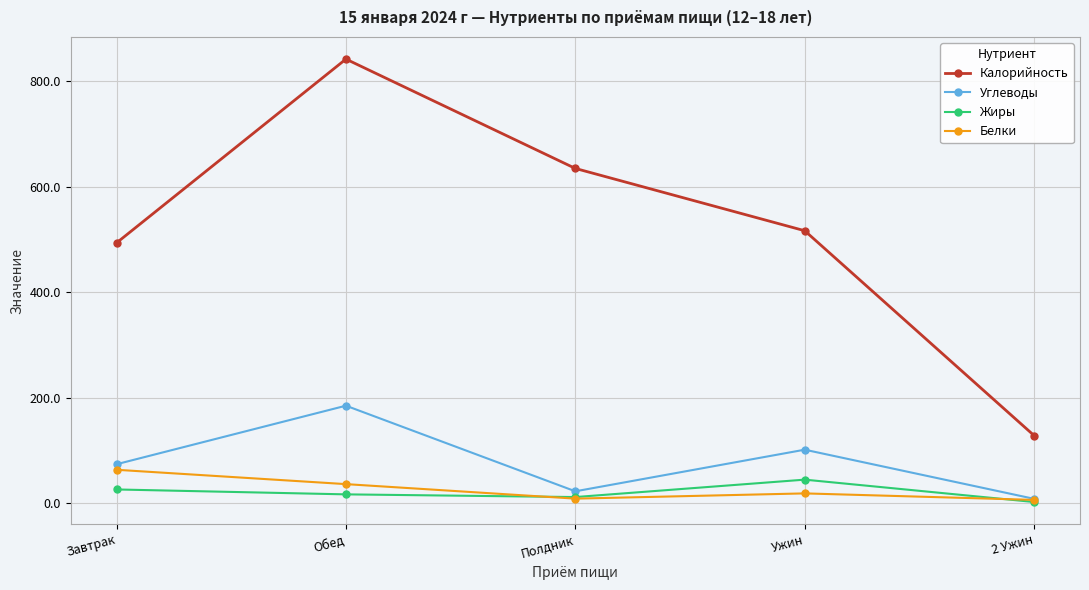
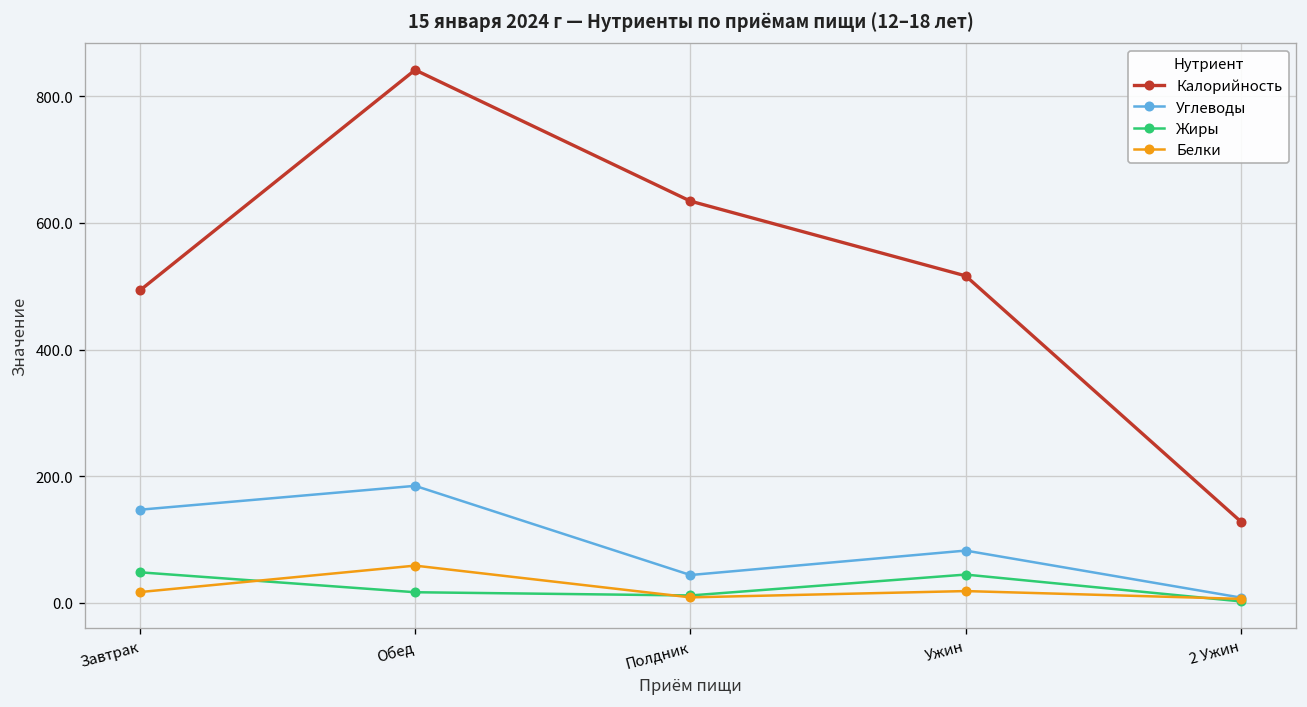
Углеводы, Завтрак: 70 -> 150
Жиры, Завтрак: 30 -> 50
Белки, Завтрак: 60 -> 20
Белки, Обед: 40 -> 60
Углеводы, Полдник: 20 -> 40
Углеводы, Ужин: 100 -> 80
